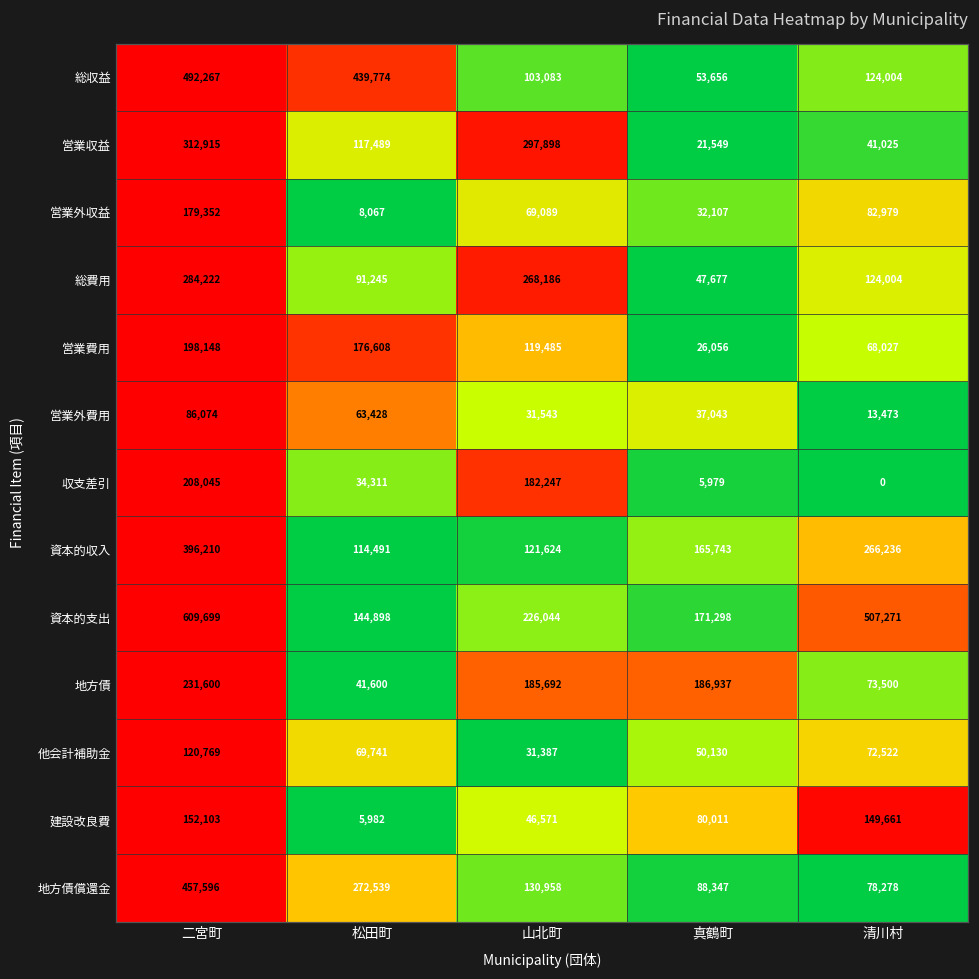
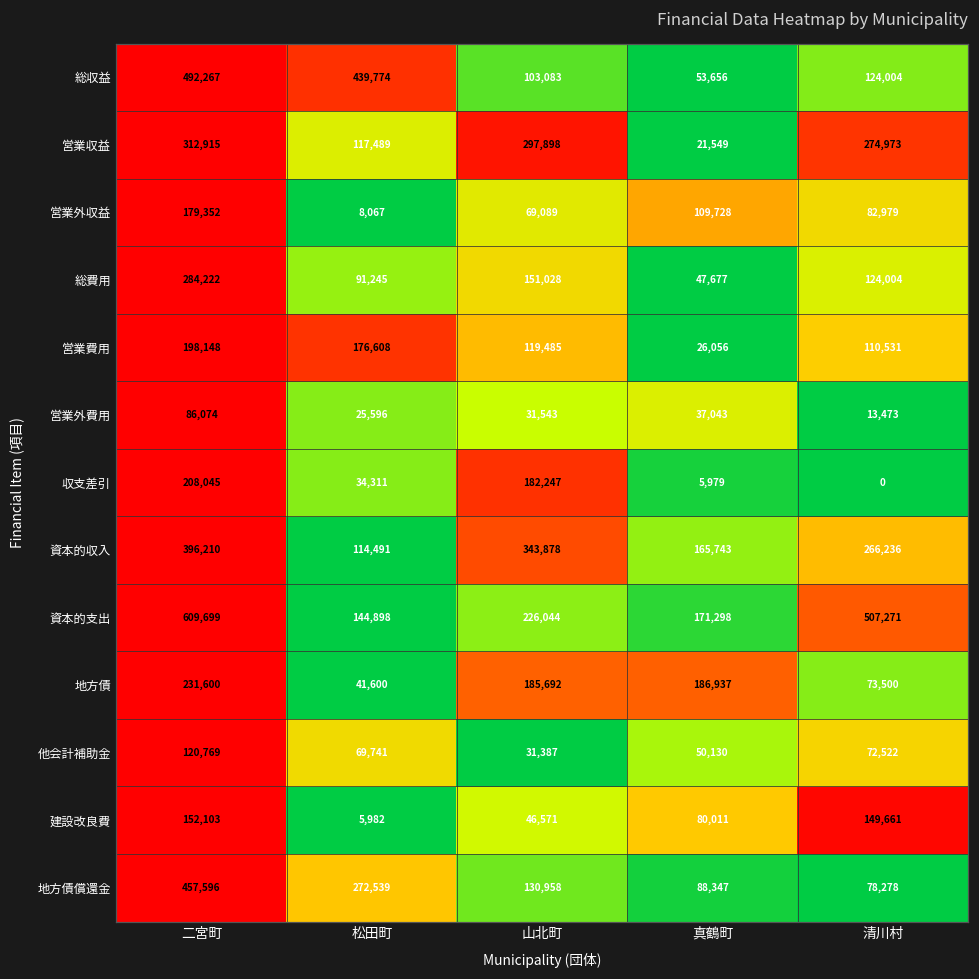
営業収益, 清川村: 41,025 -> 274,973
営業外収益, 真鶴町: 32,107 -> 109,728
総費用, 山北町: 268,186 -> 151,028
営業費用, 清川村: 68,027 -> 110,531
営業外費用, 松田町: 63,428 -> 25,596
資本的収入, 山北町: 121,624 -> 343,878
